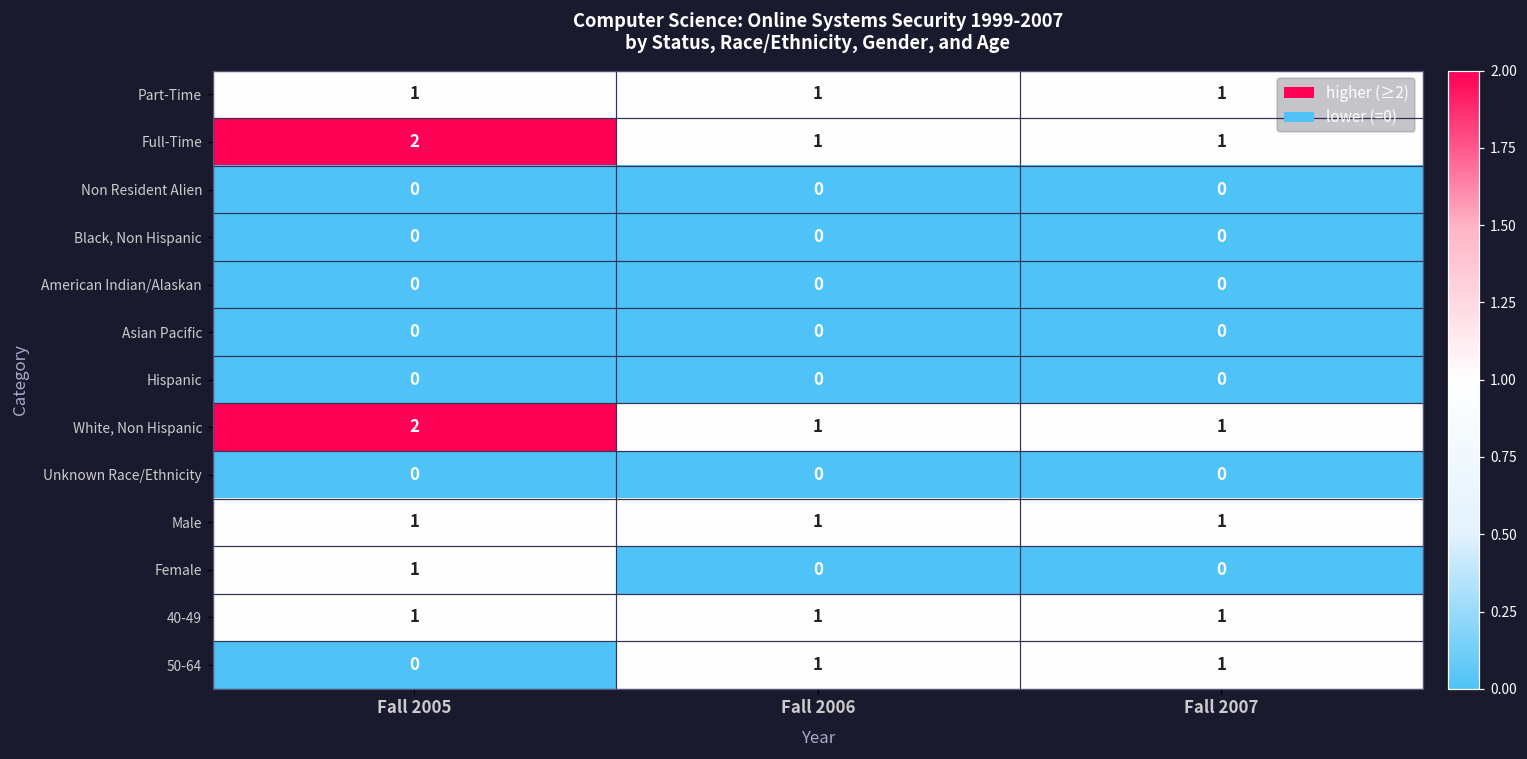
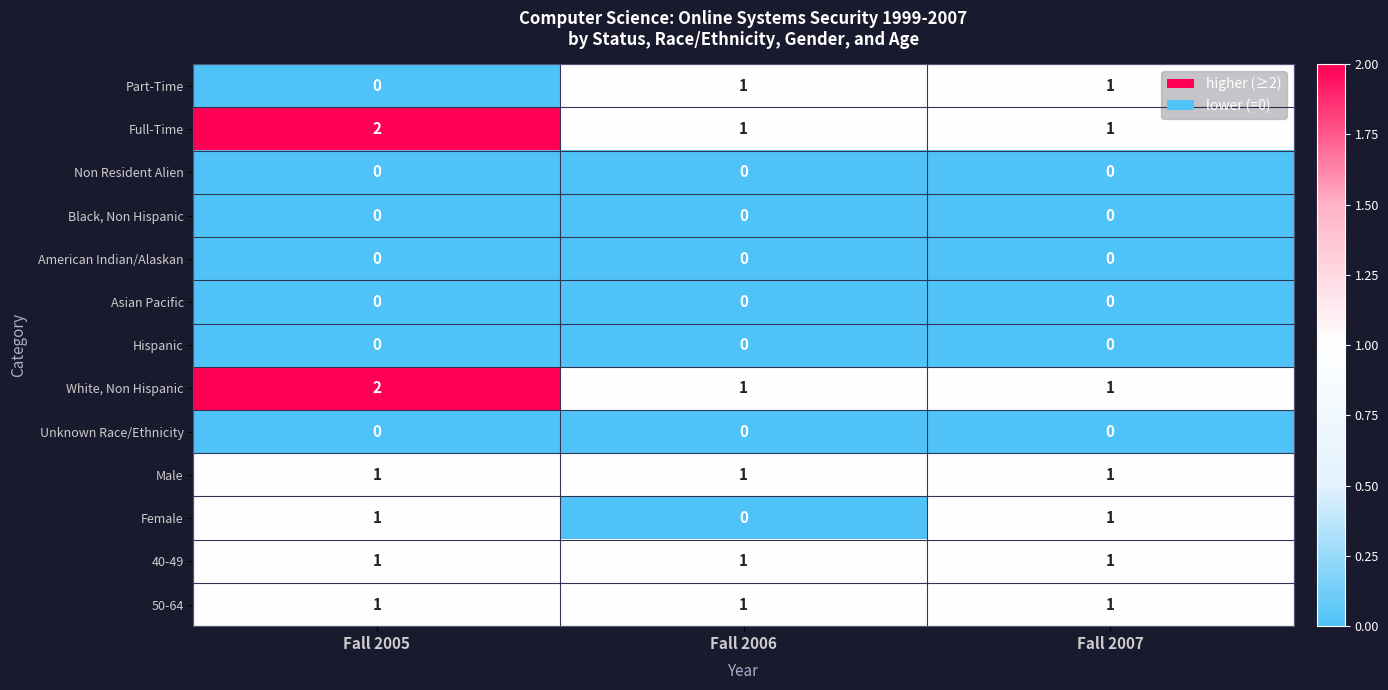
Part-Time, Fall 2005: 1 -> 0
Female, Fall 2007: 0 -> 1
50-64, Fall 2005: 0 -> 1
